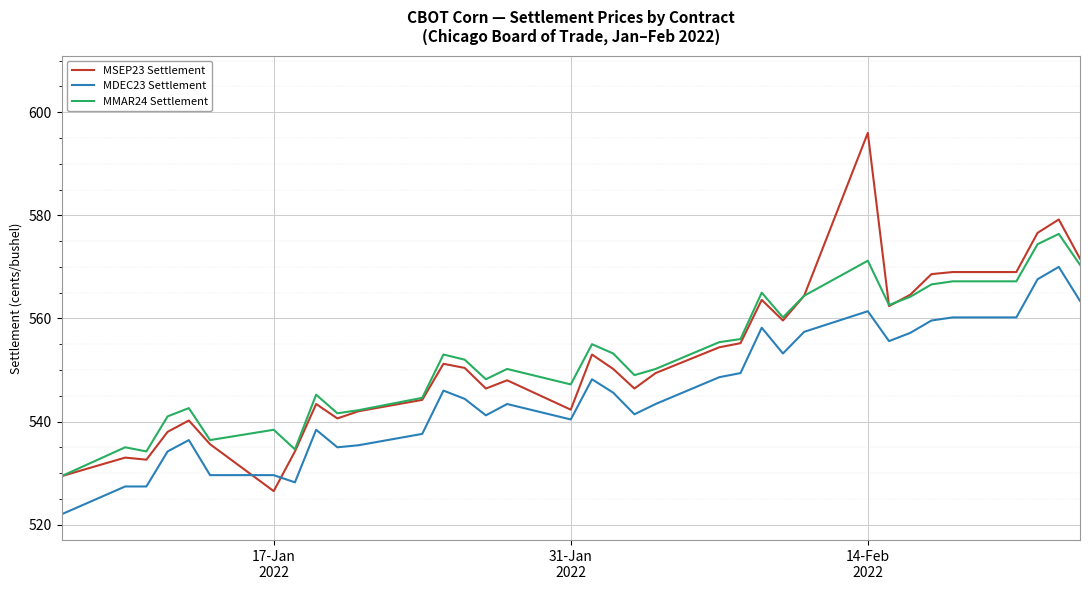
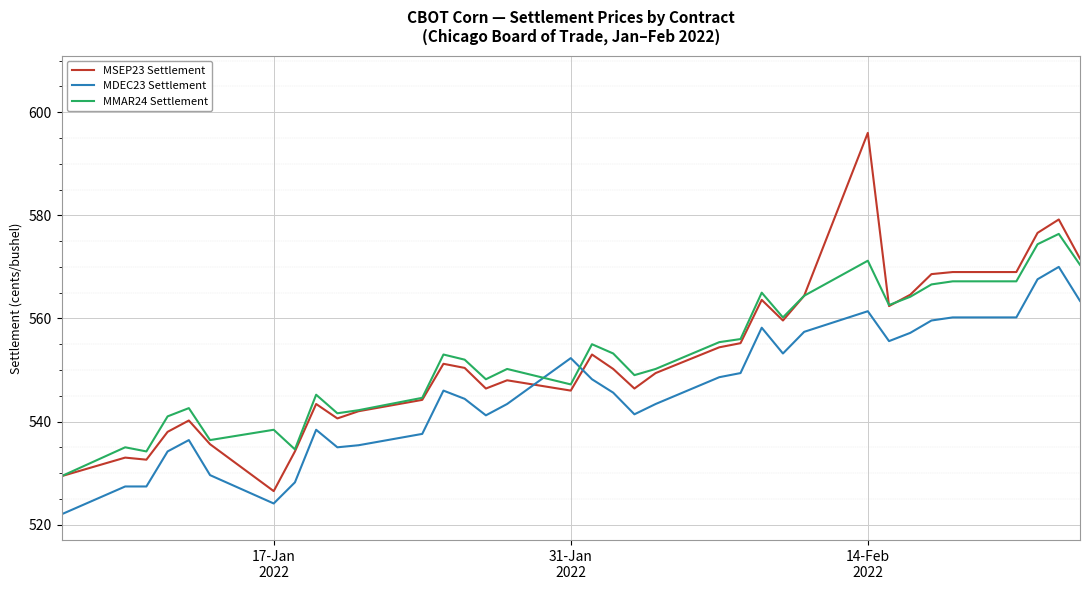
MDEC23 Settlement, 17-Jan 2022: 530 -> 524
MSEP23 Settlement, 31-Jan 2022: 542 -> 546
MDEC23 Settlement, 31-Jan 2022: 540 -> 552
